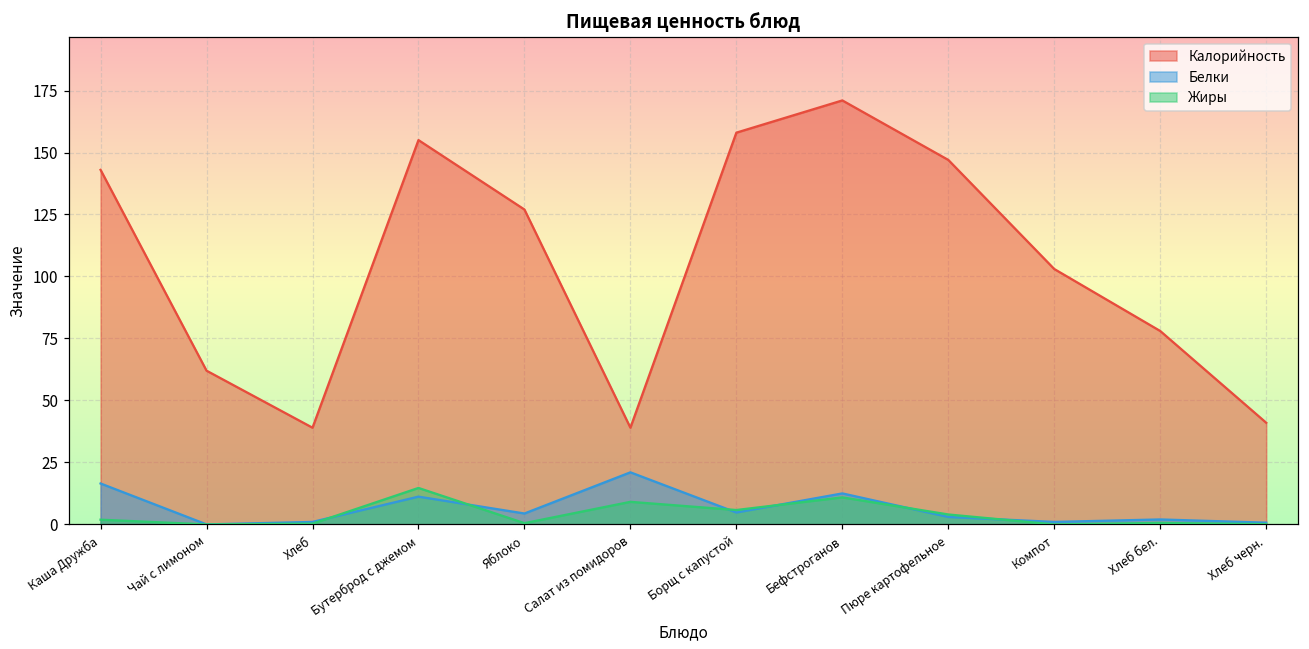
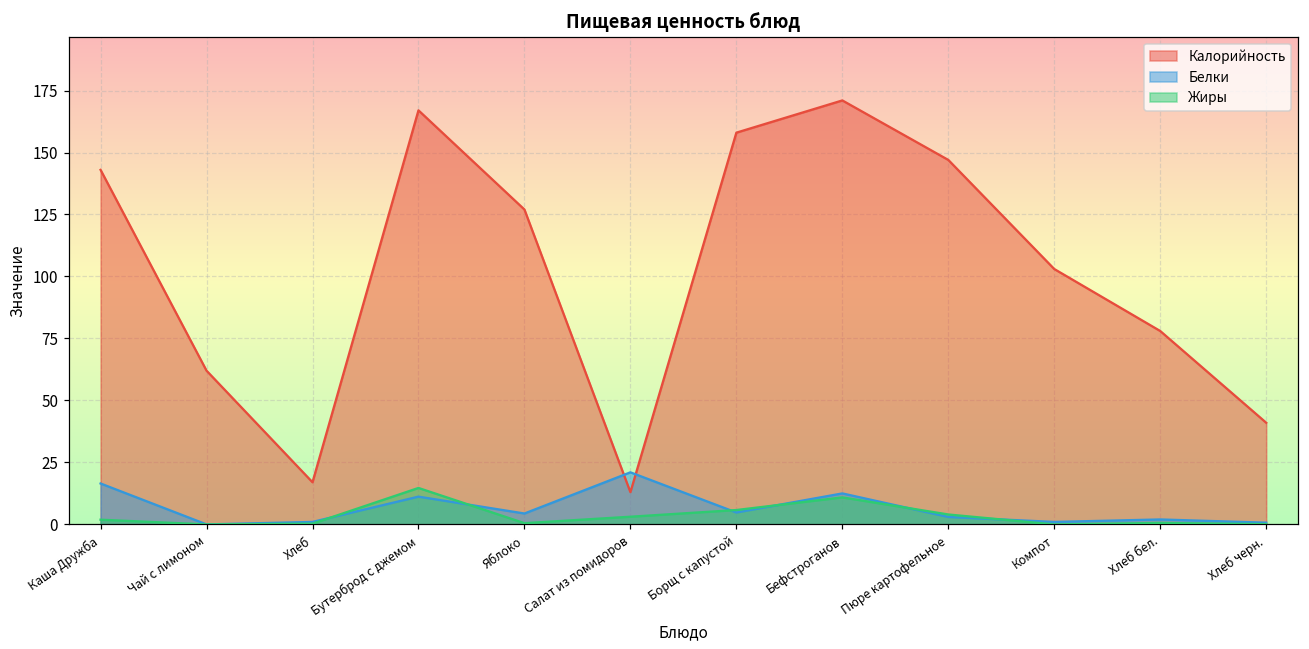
Калорийность, Хлеб: 39 -> 17
Калорийность, Бутерброд с джемом: 155 -> 167
Калорийность, Салат из помидоров: 39 -> 13
Жиры, Салат из помидоров: 9 -> 3
